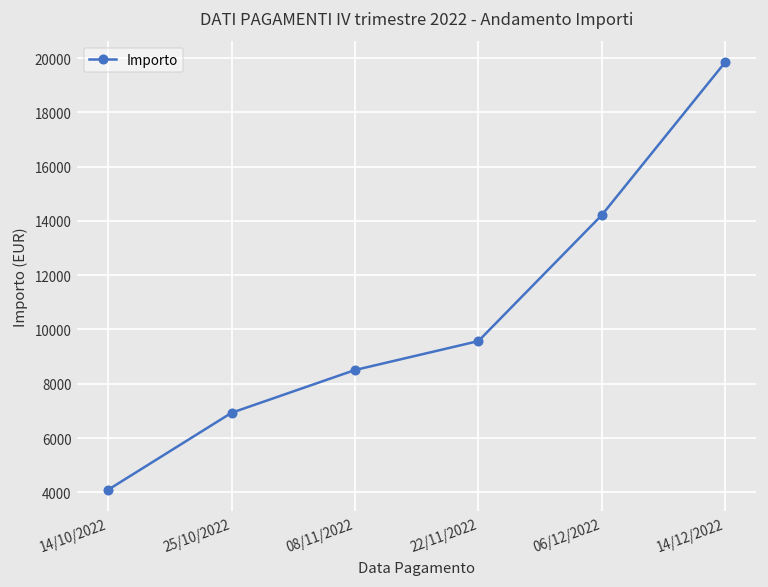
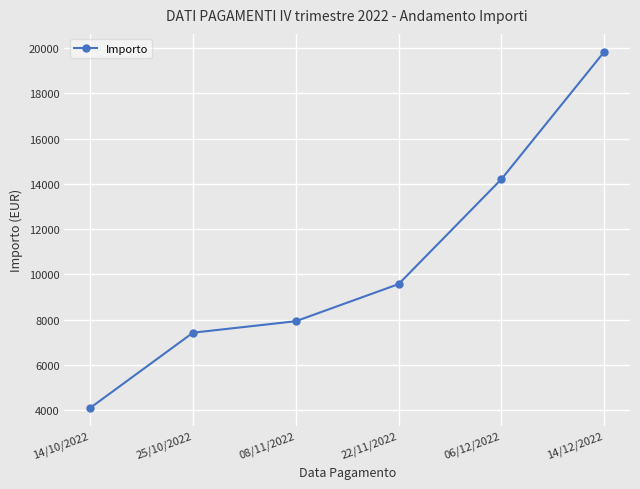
25/10/2022: 6900 -> 7400
08/11/2022: 8500 -> 7900
